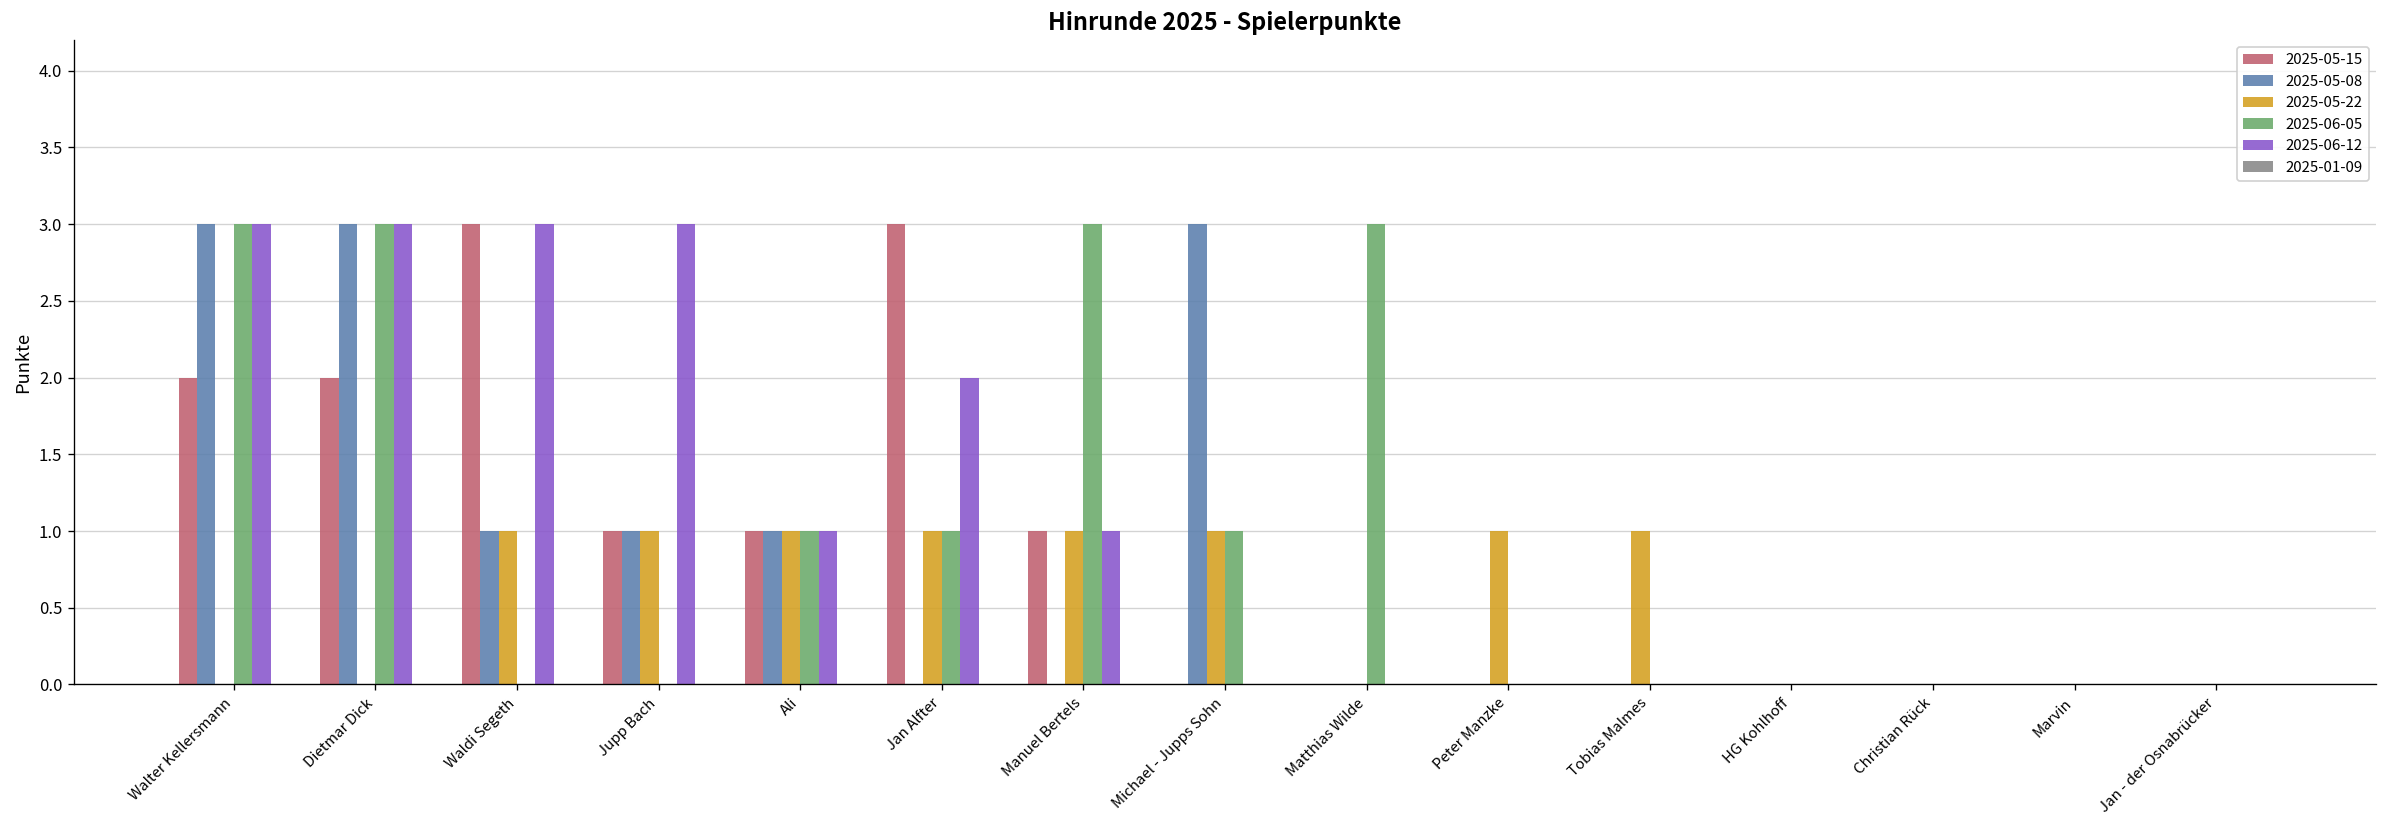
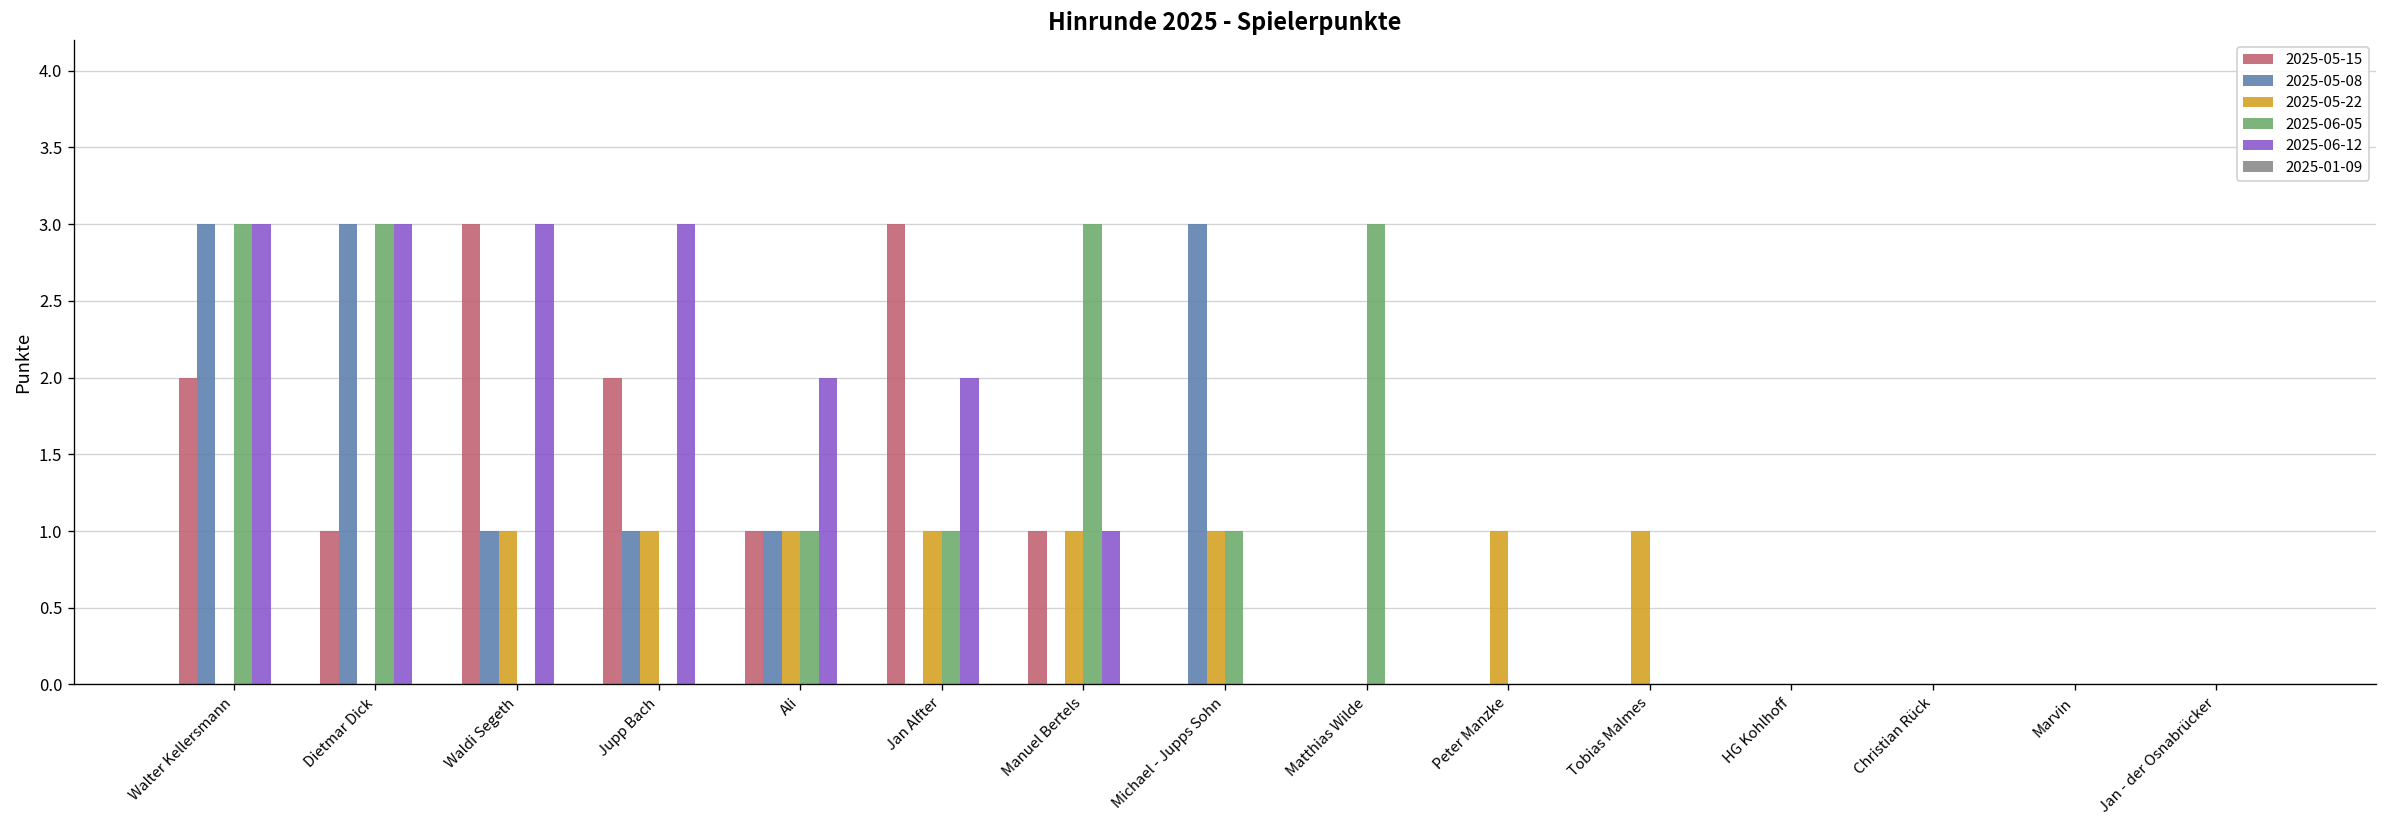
2025-05-15, Dietmar Dick: 2 -> 1
2025-05-15, Jupp Bach: 1 -> 2
2025-06-12, Ali: 1 -> 2
